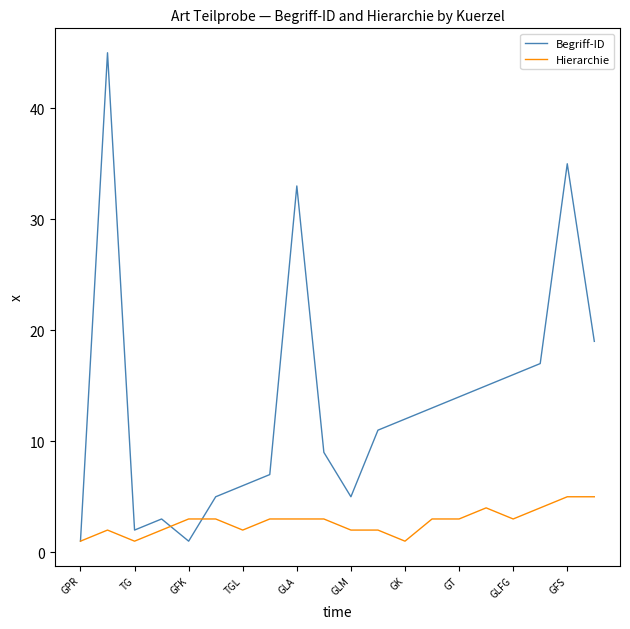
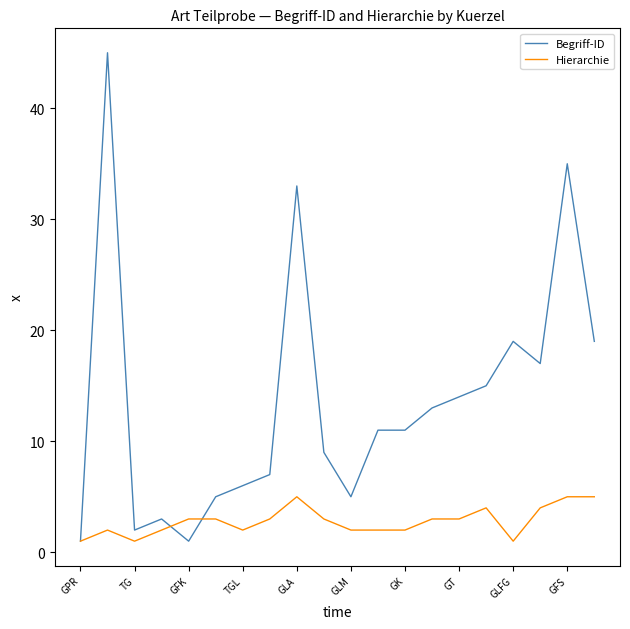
Hierarchie, GLA: 3 -> 5
Begriff-ID, GK: 12 -> 11
Hierarchie, GK: 1 -> 2
Begriff-ID, GLFG: 16 -> 19
Hierarchie, GLFG: 3 -> 1
